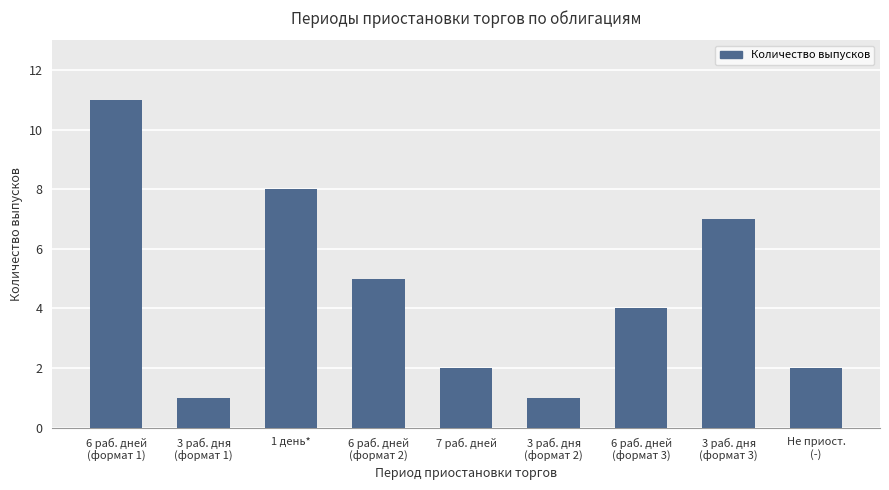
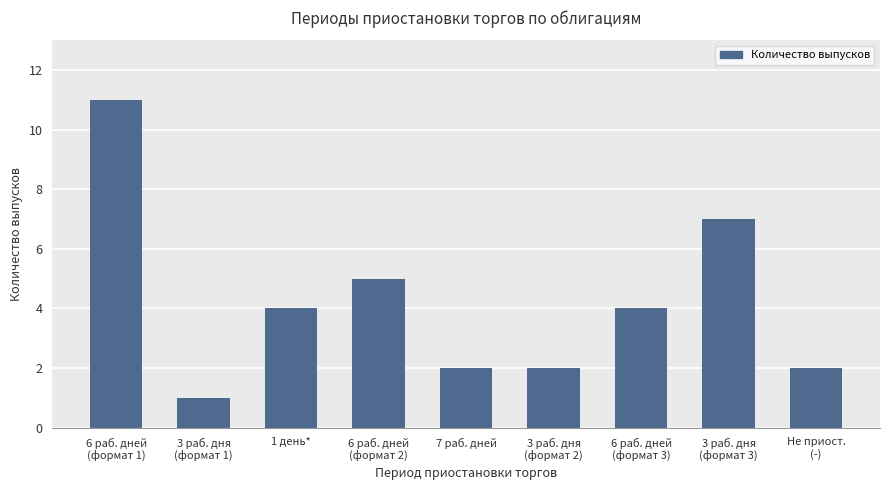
1 день*: 8 -> 4
3 раб. дня (формат 2): 1 -> 2
